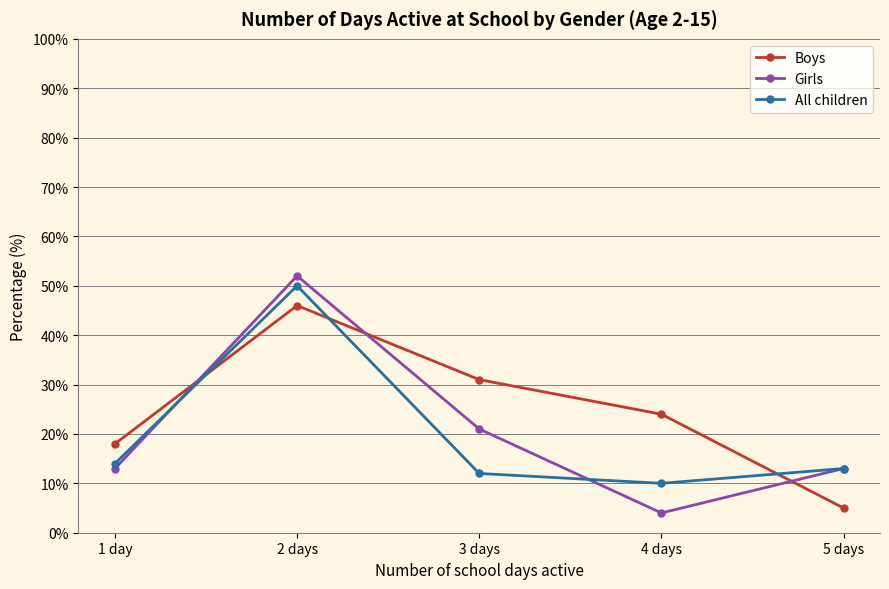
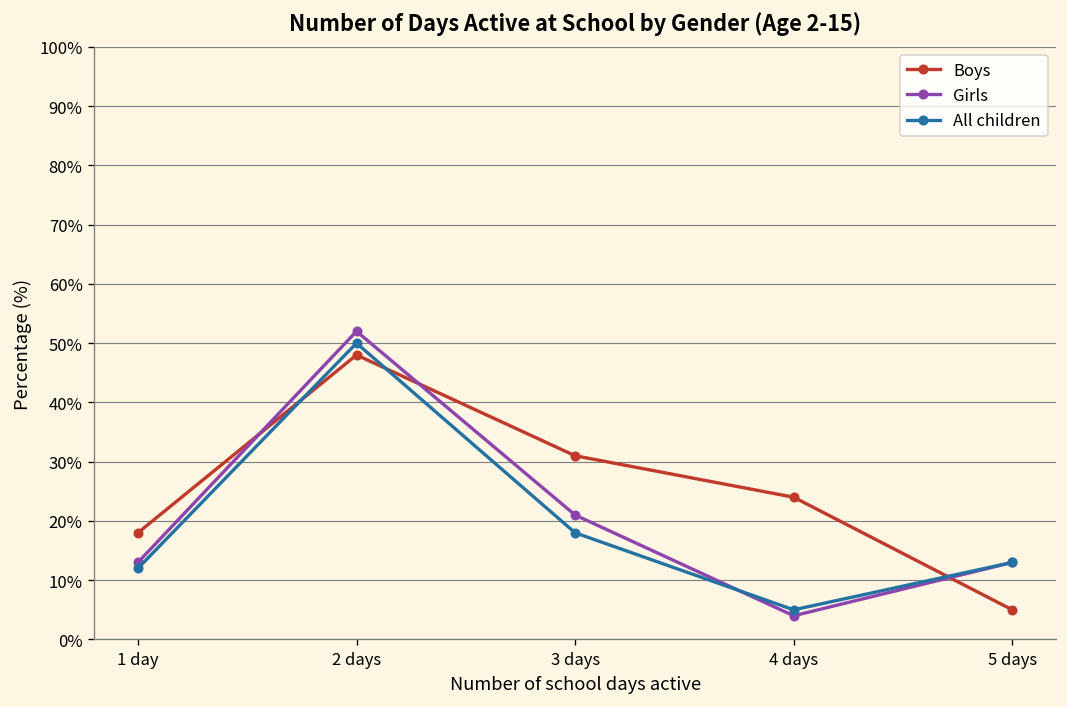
All children, 1 day: 14% -> 12%
Boys, 2 days: 46% -> 48%
All children, 3 days: 12% -> 18%
All children, 4 days: 10% -> 5%
